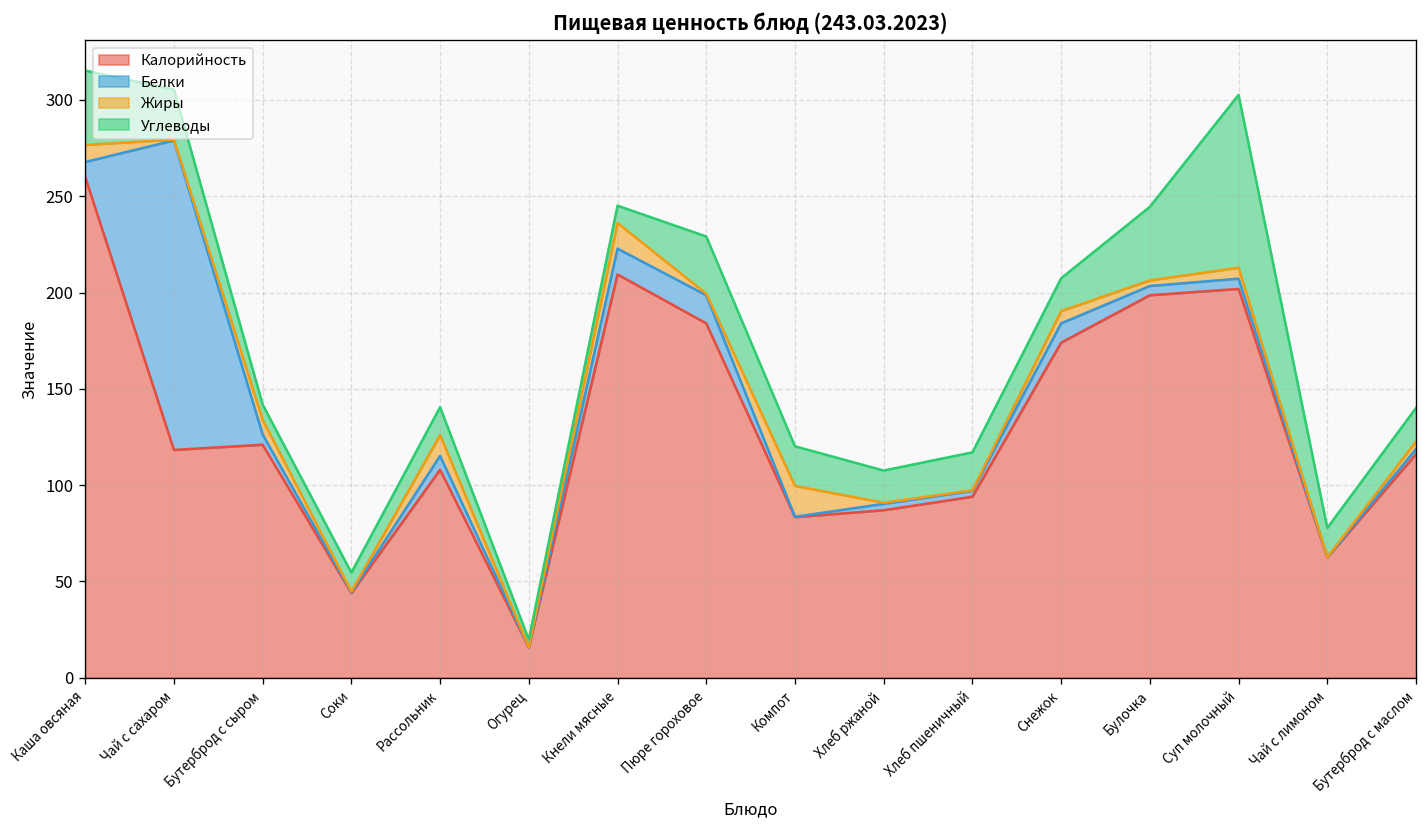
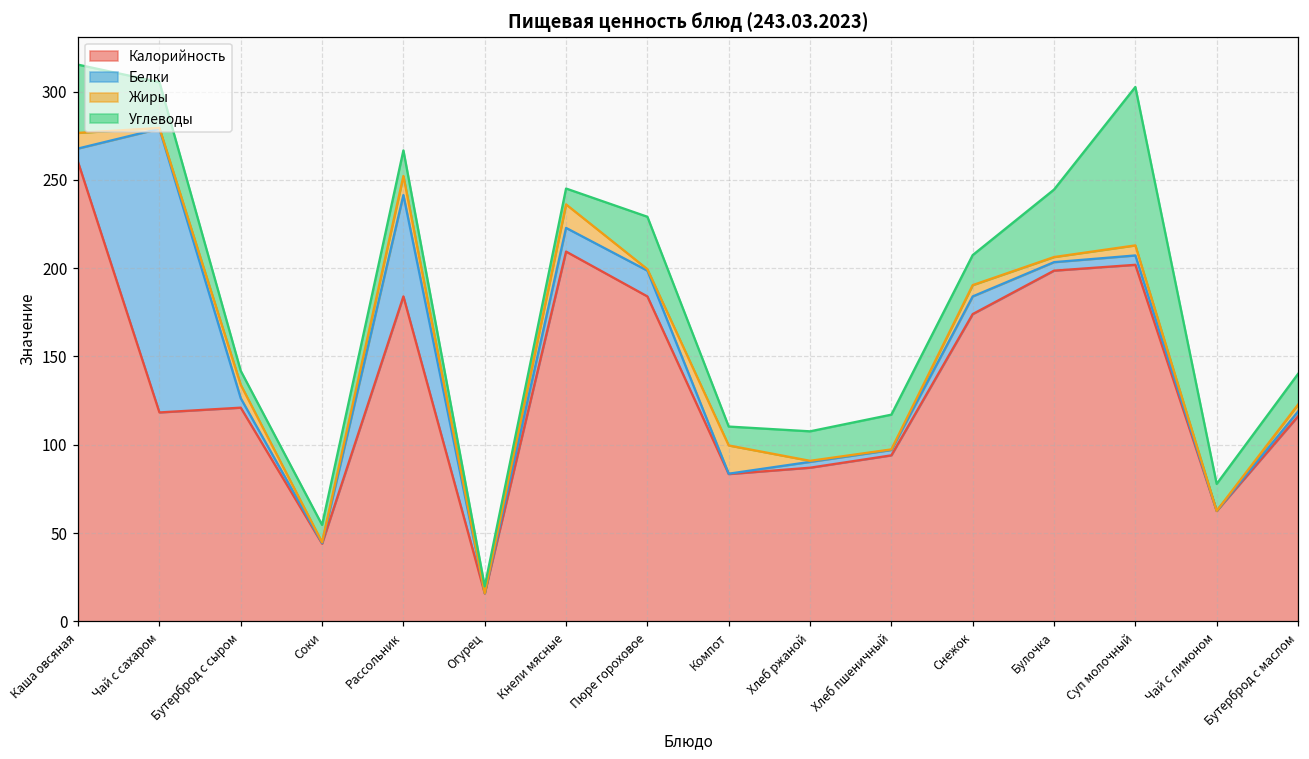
Калорийность, Рассольник: 108 -> 184
Белки, Рассольник: 7 -> 57
Углеводы, Компот: 21 -> 11
